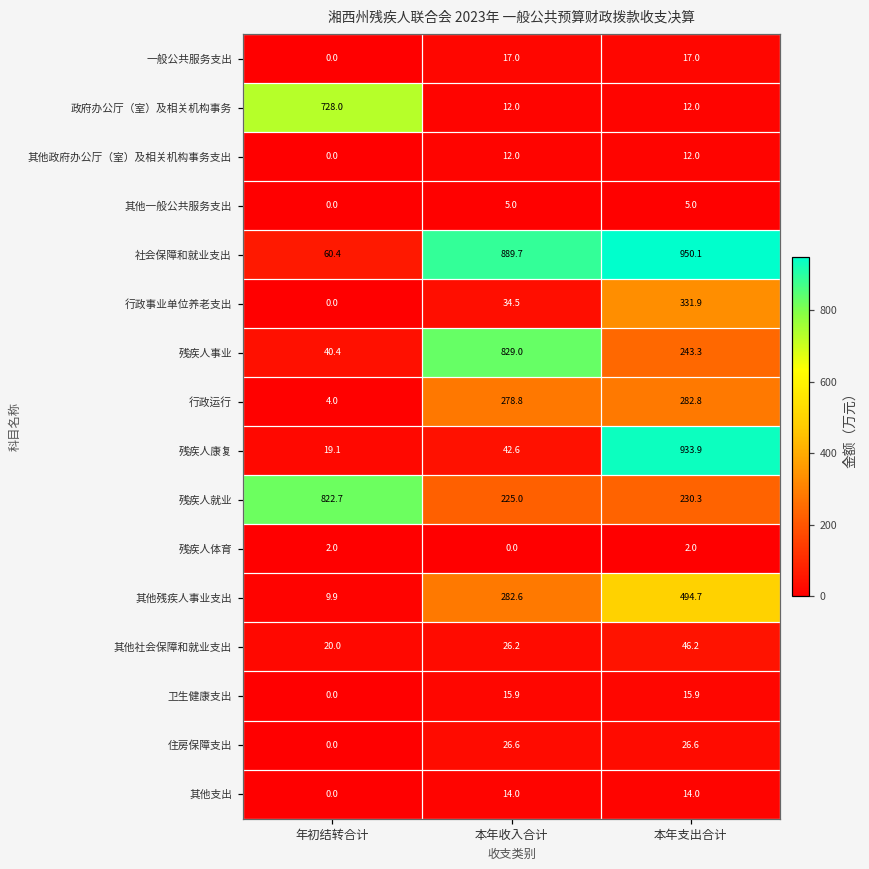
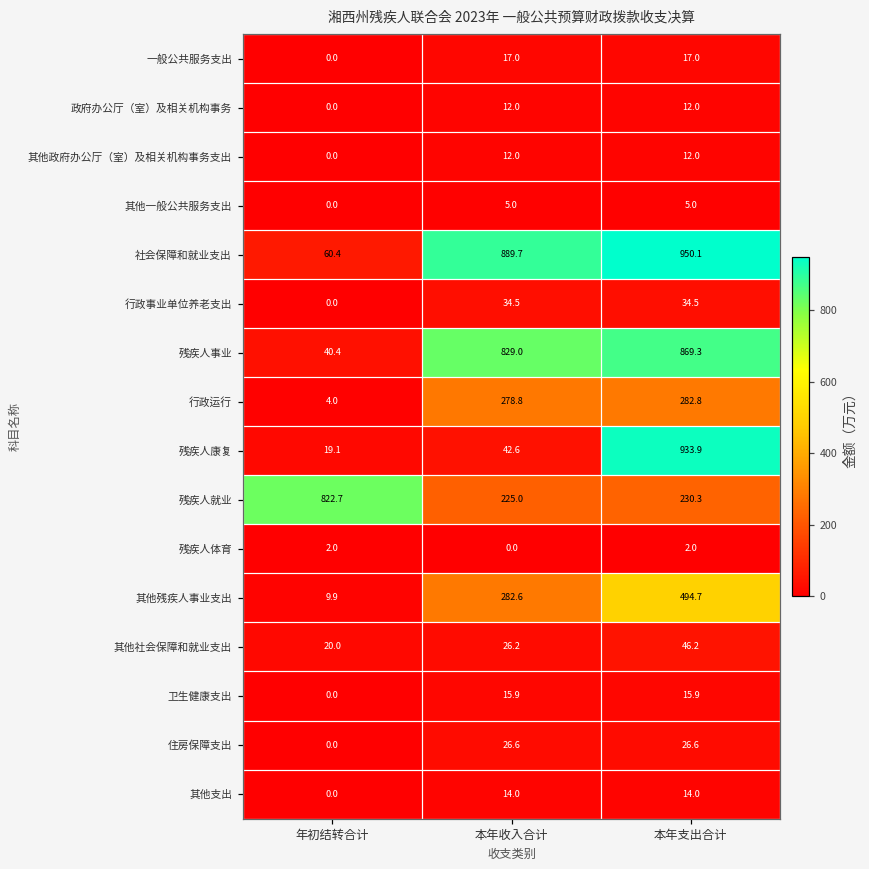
政府办公厅（室）及相关机构事务, 年初结转合计: 728.0 -> 0.0
行政事业单位养老支出, 本年支出合计: 331.9 -> 34.5
残疾人事业, 本年支出合计: 243.3 -> 869.3
